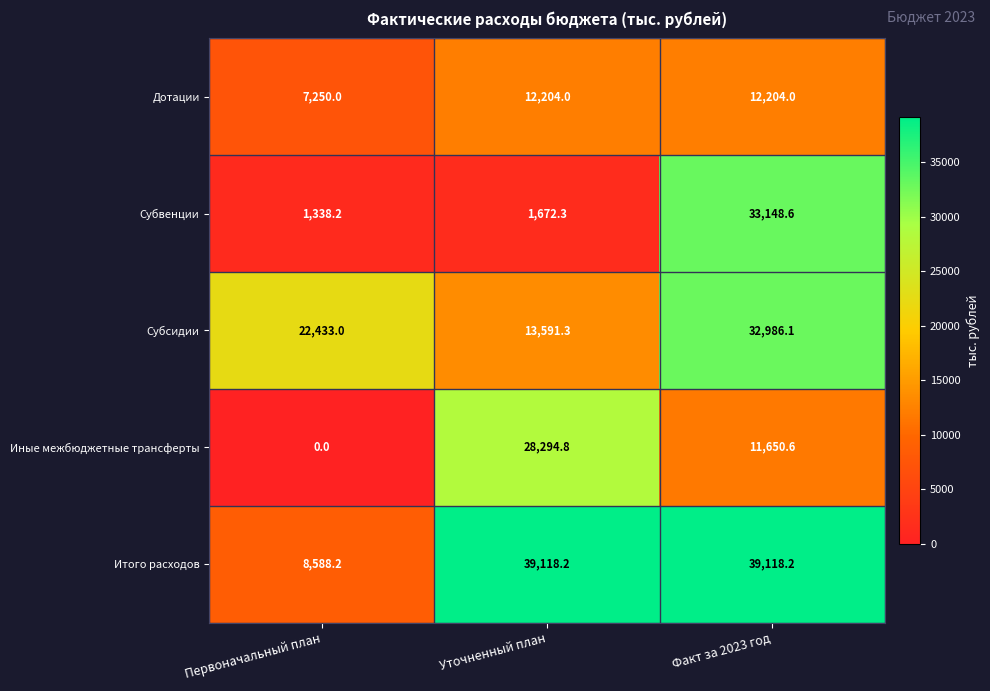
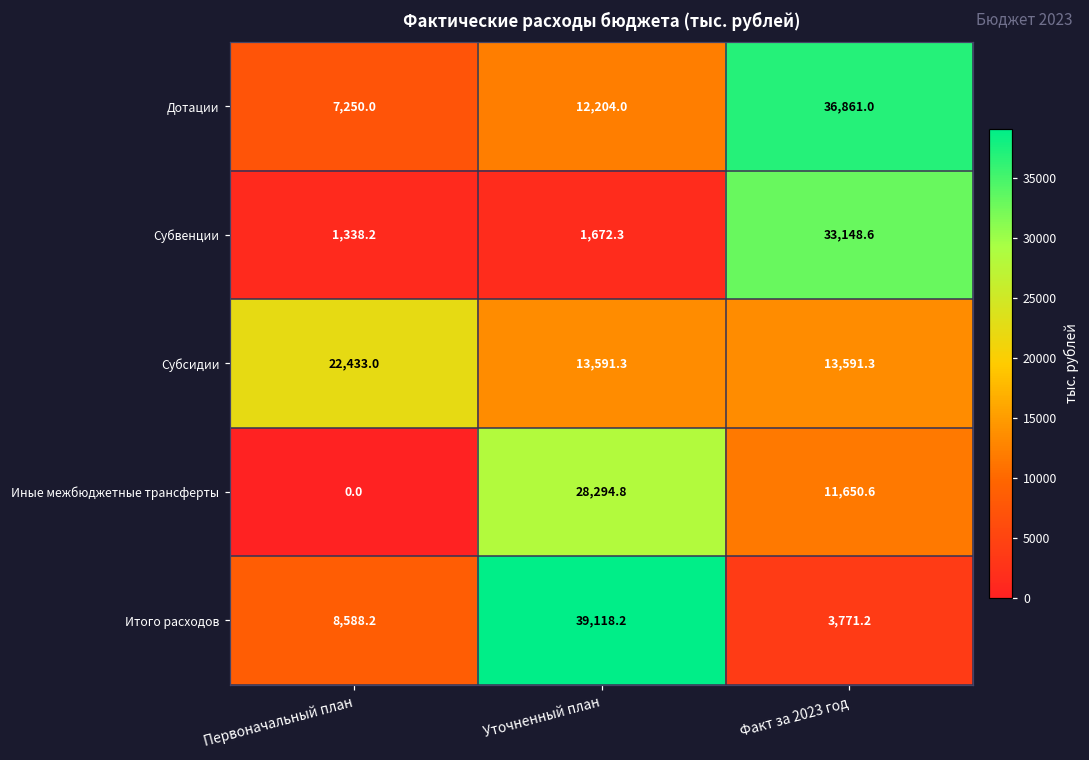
Дотации, Факт за 2023 год: 12,204.0 -> 36,861.0
Субсидии, Факт за 2023 год: 32,986.1 -> 13,591.3
Итого расходов, Факт за 2023 год: 39,118.2 -> 3,771.2
